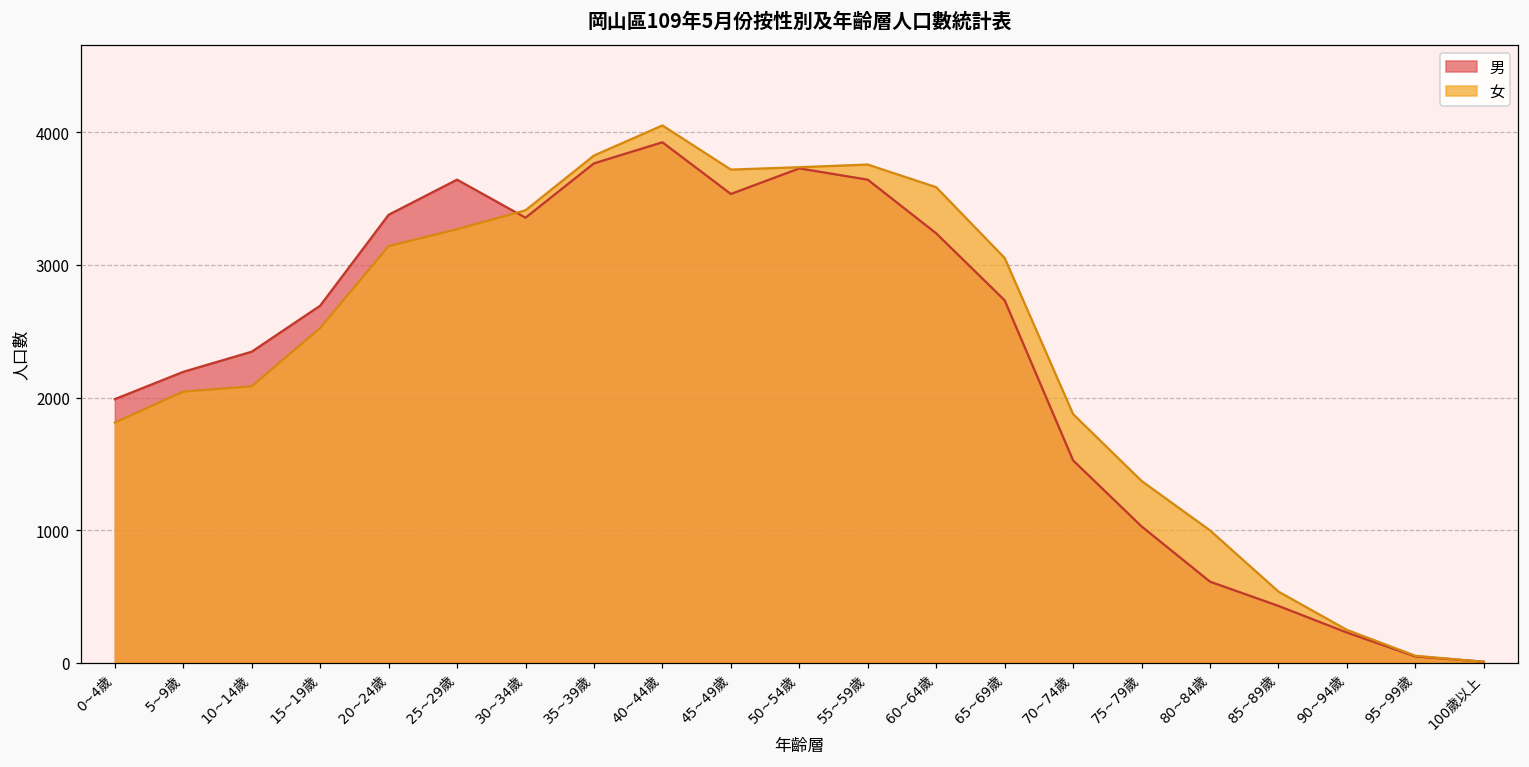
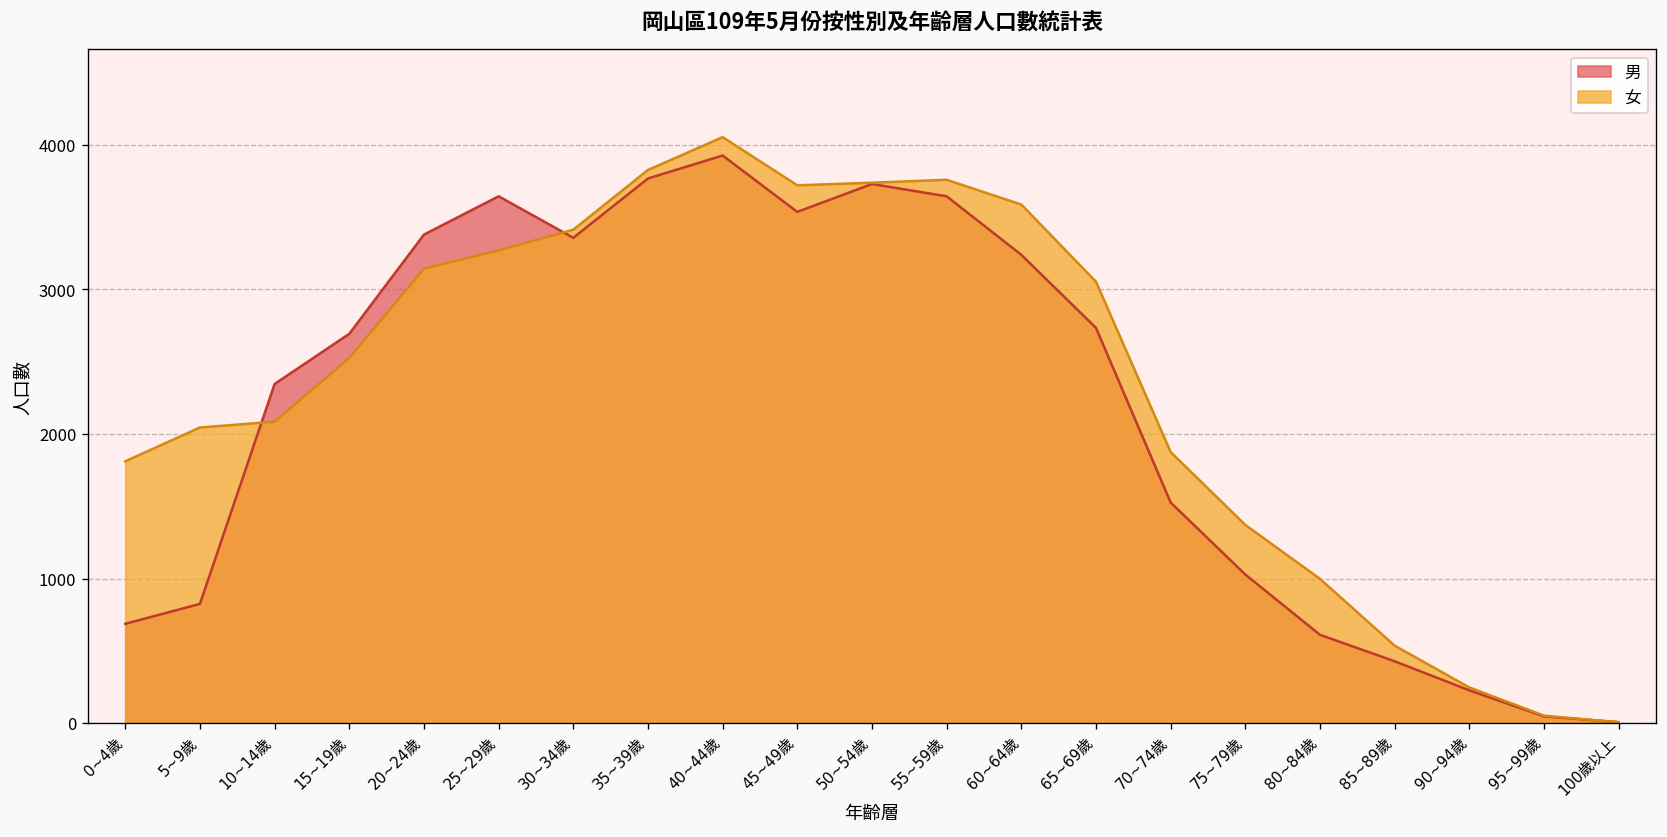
男, 0~4歲: 1990 -> 690
男, 5~9歲: 2190 -> 830
